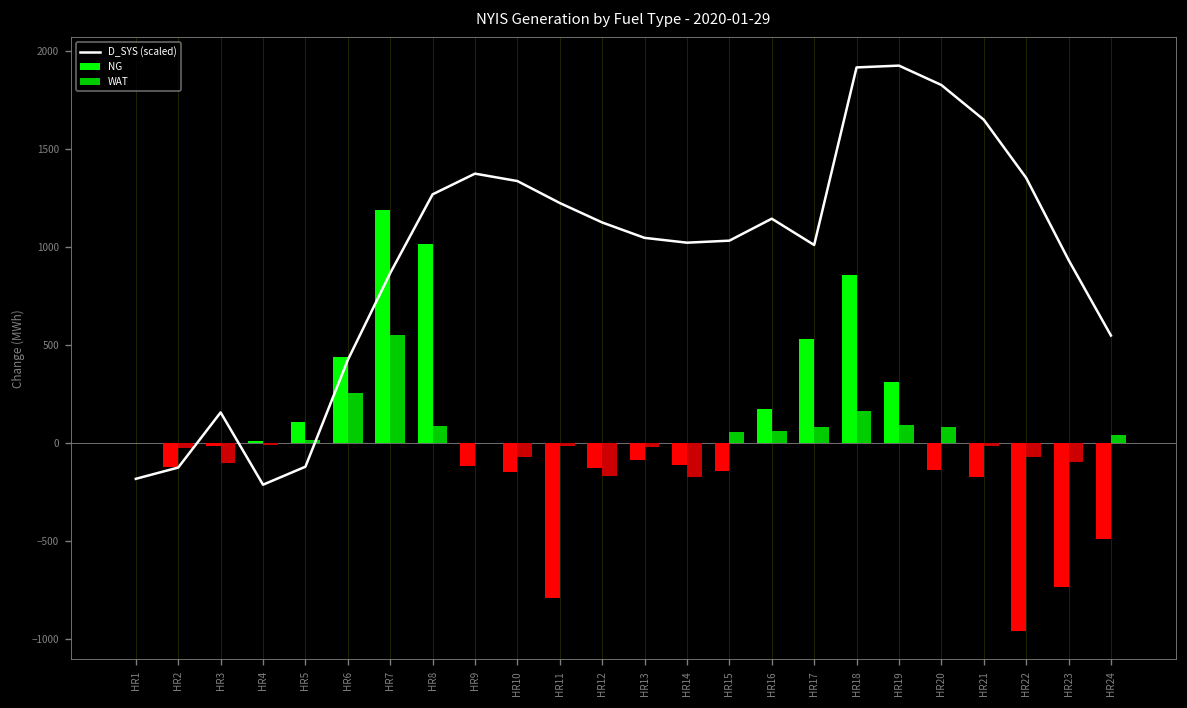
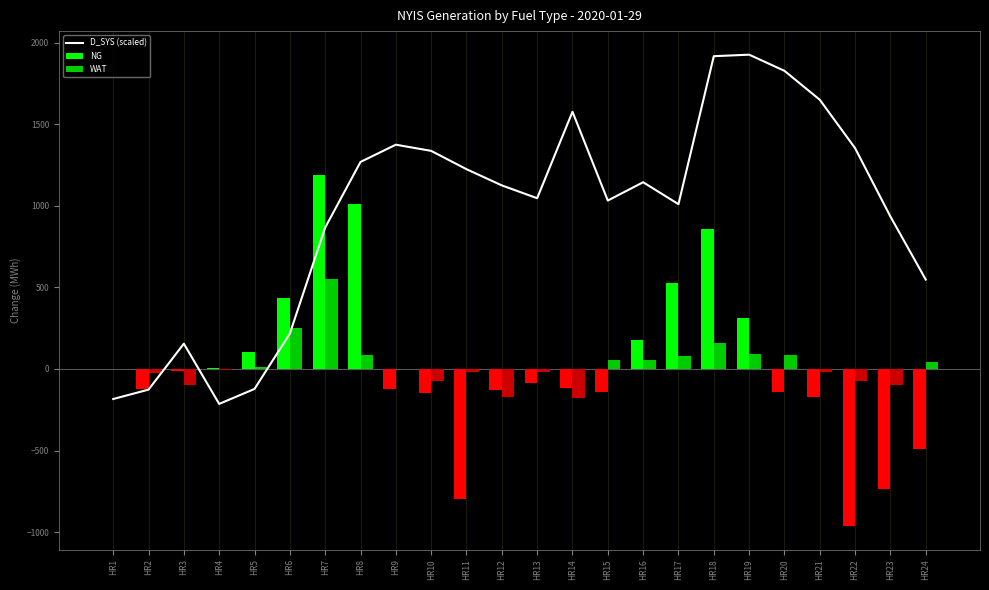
D_SYS (scaled), HR6: 420 -> 220
D_SYS (scaled), HR14: 1020 -> 1580
